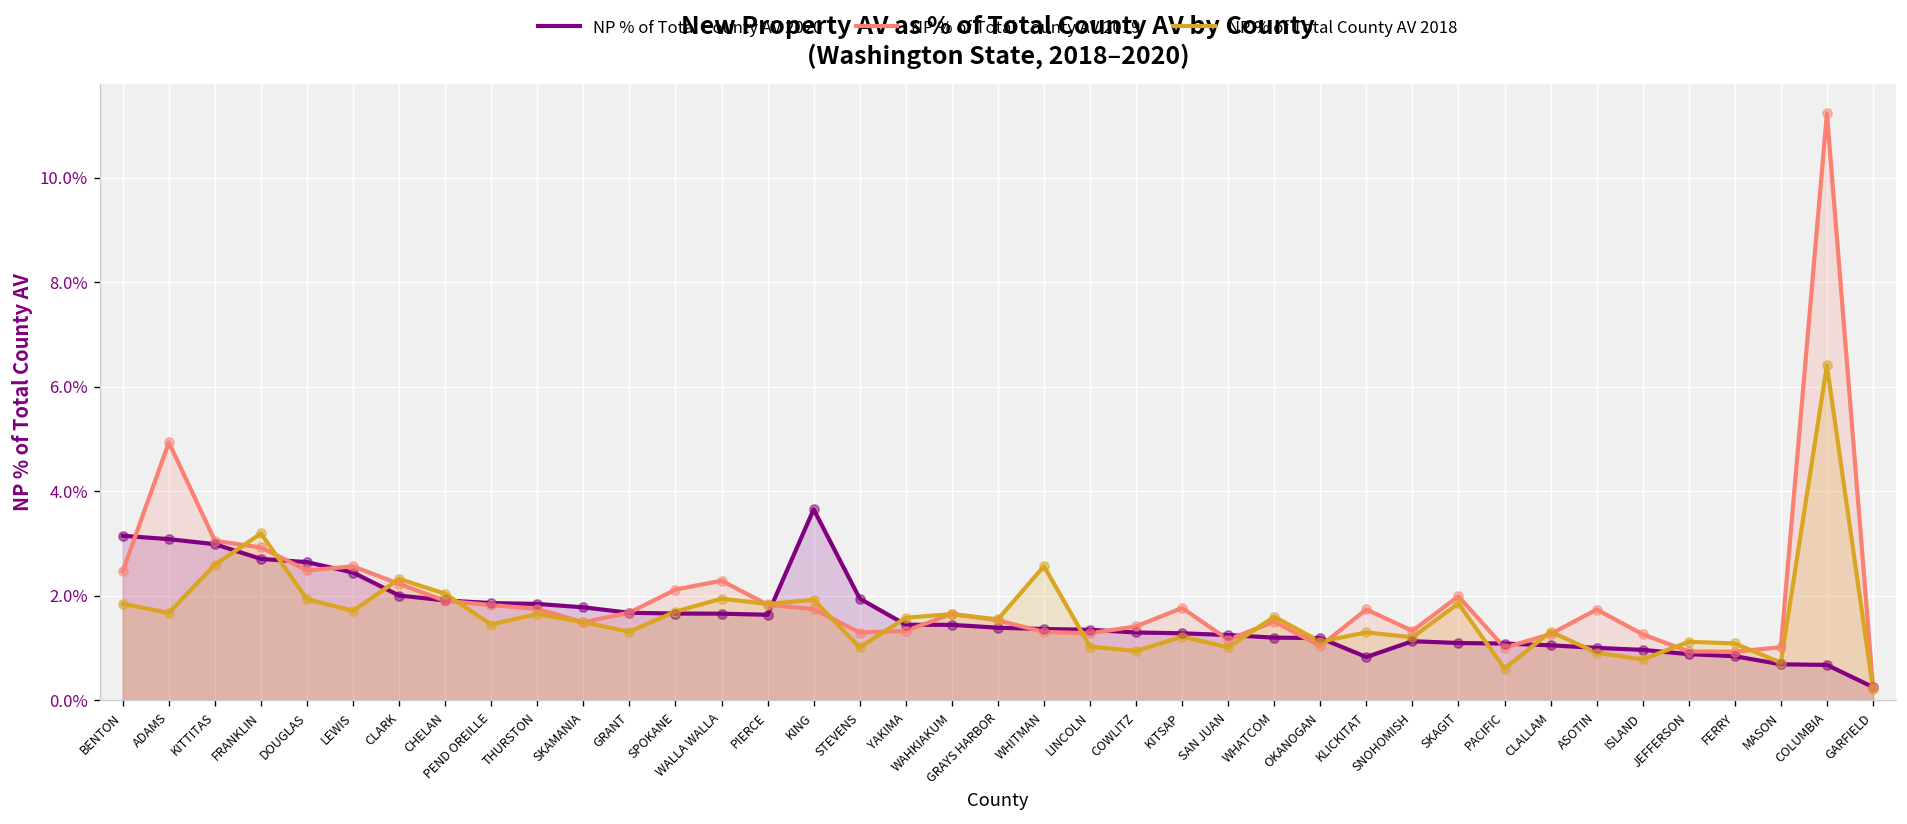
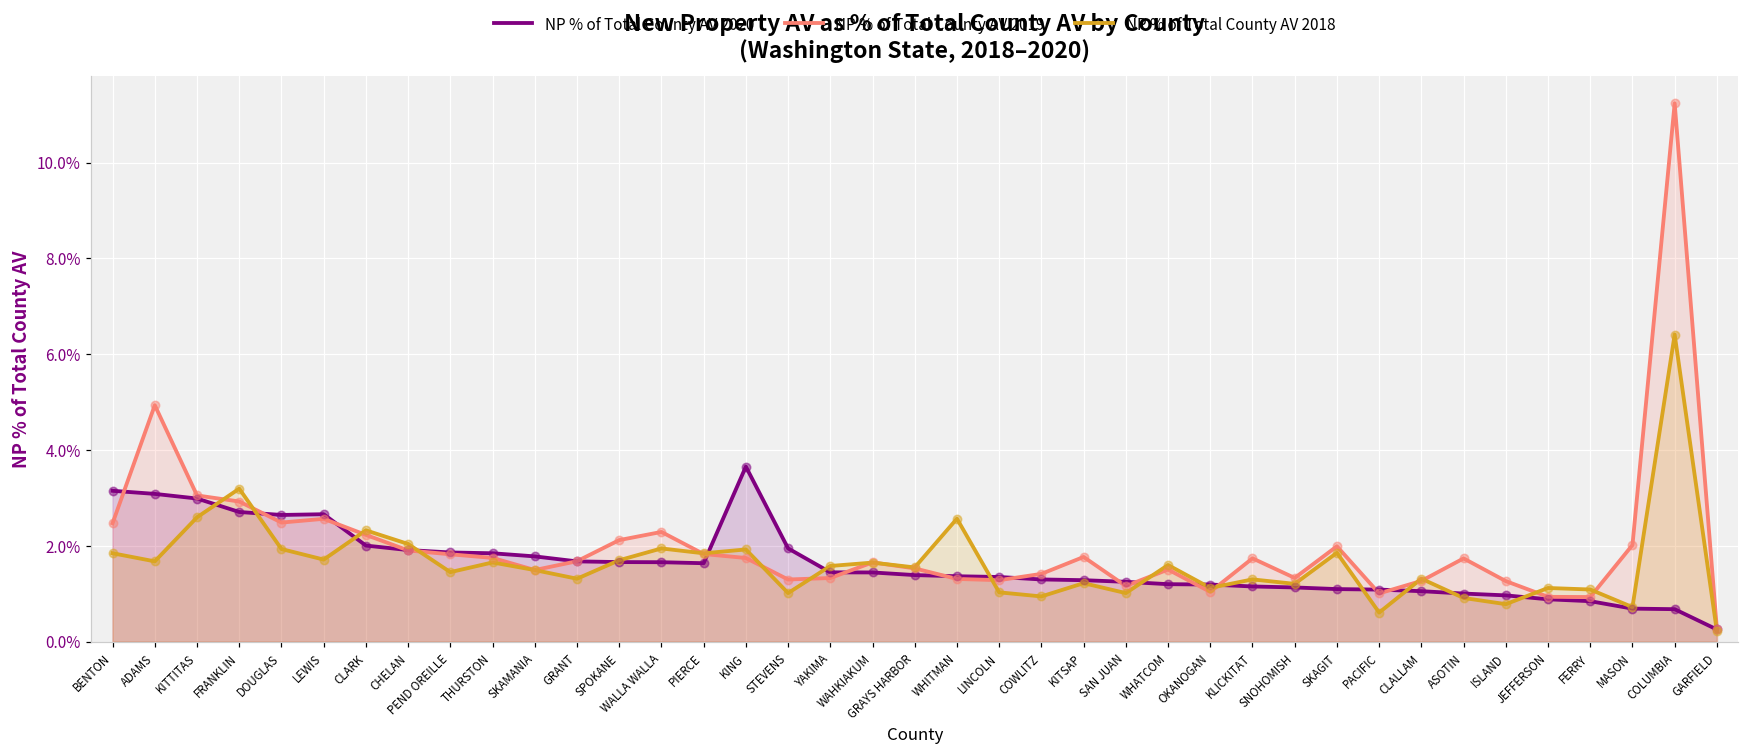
NP % of Total County AV 2020, LEWIS: 2.4% -> 2.7%
NP % of Total County AV 2020, KLICKITAT: 0.8% -> 1.2%
NP % of Total County AV 2019, MASON: 1.0% -> 2.0%
